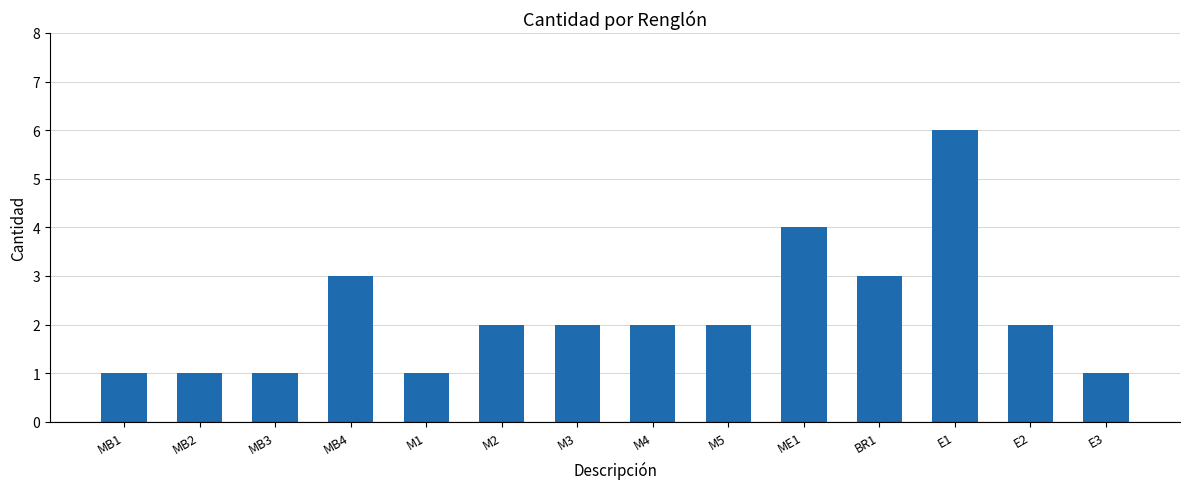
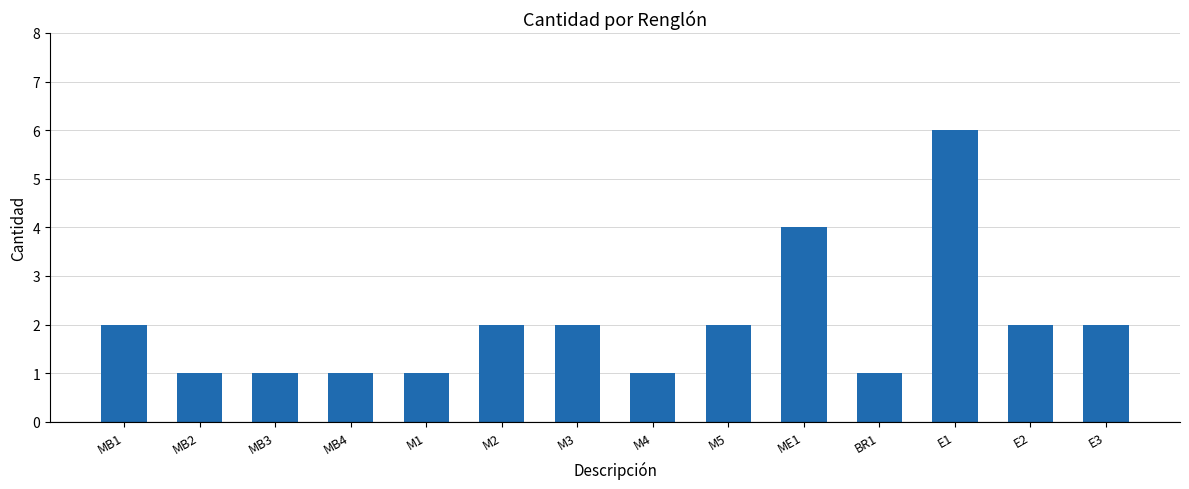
MB1: 1 -> 2
MB4: 3 -> 1
M4: 2 -> 1
BR1: 3 -> 1
E3: 1 -> 2
